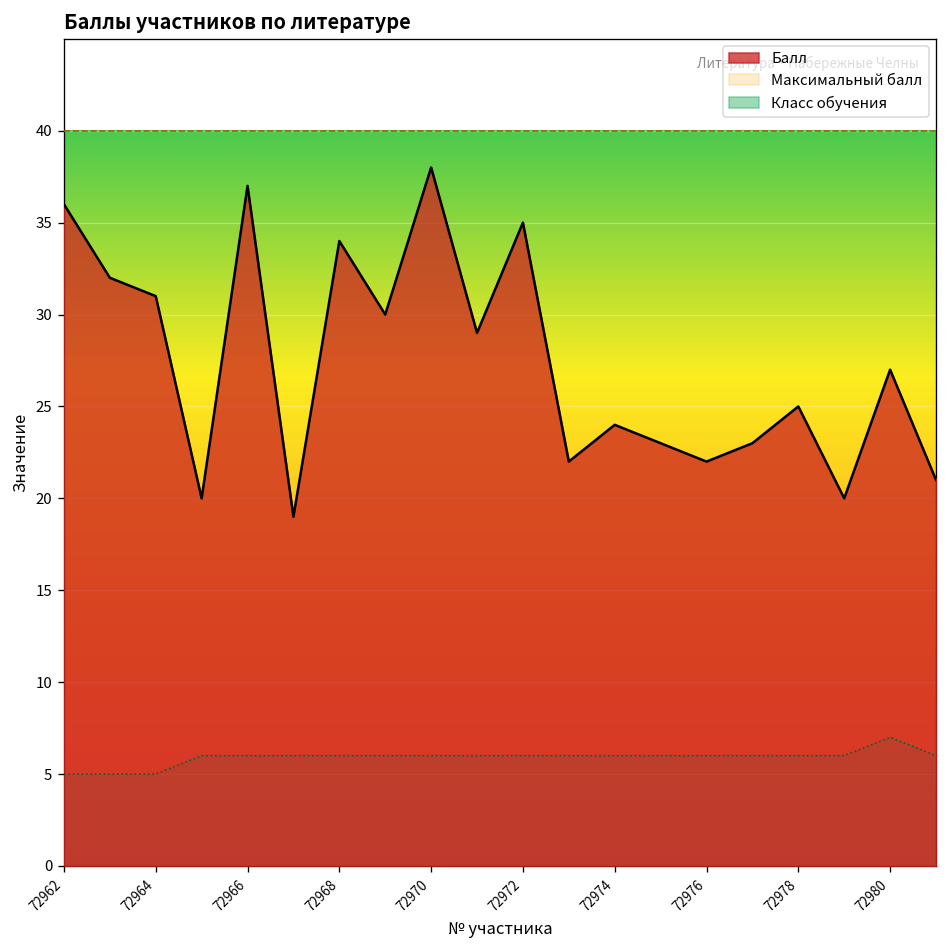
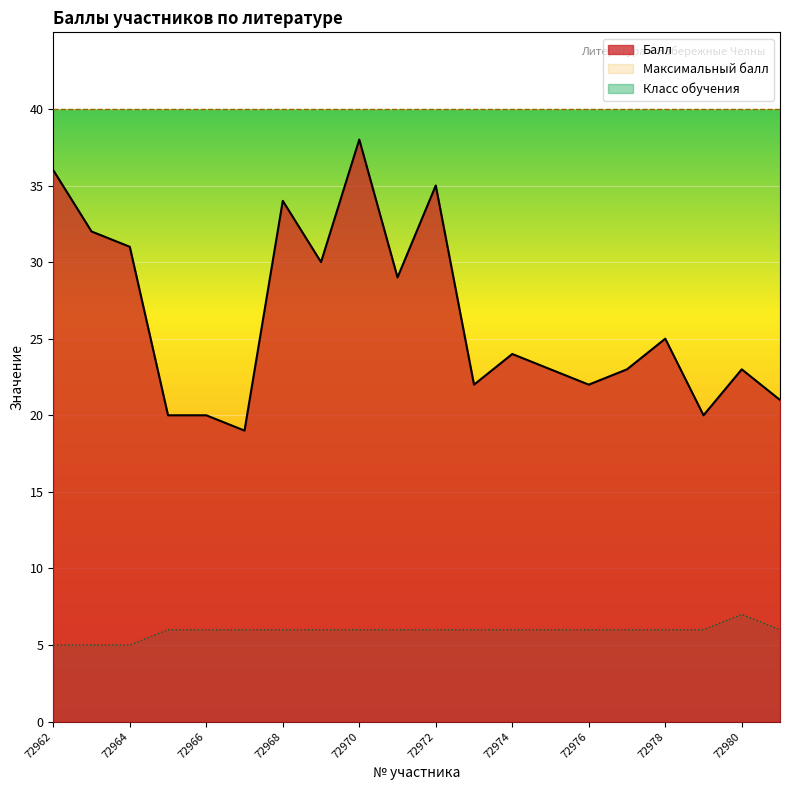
Балл, 72966: 37 -> 20
Балл, 72980: 27 -> 23
